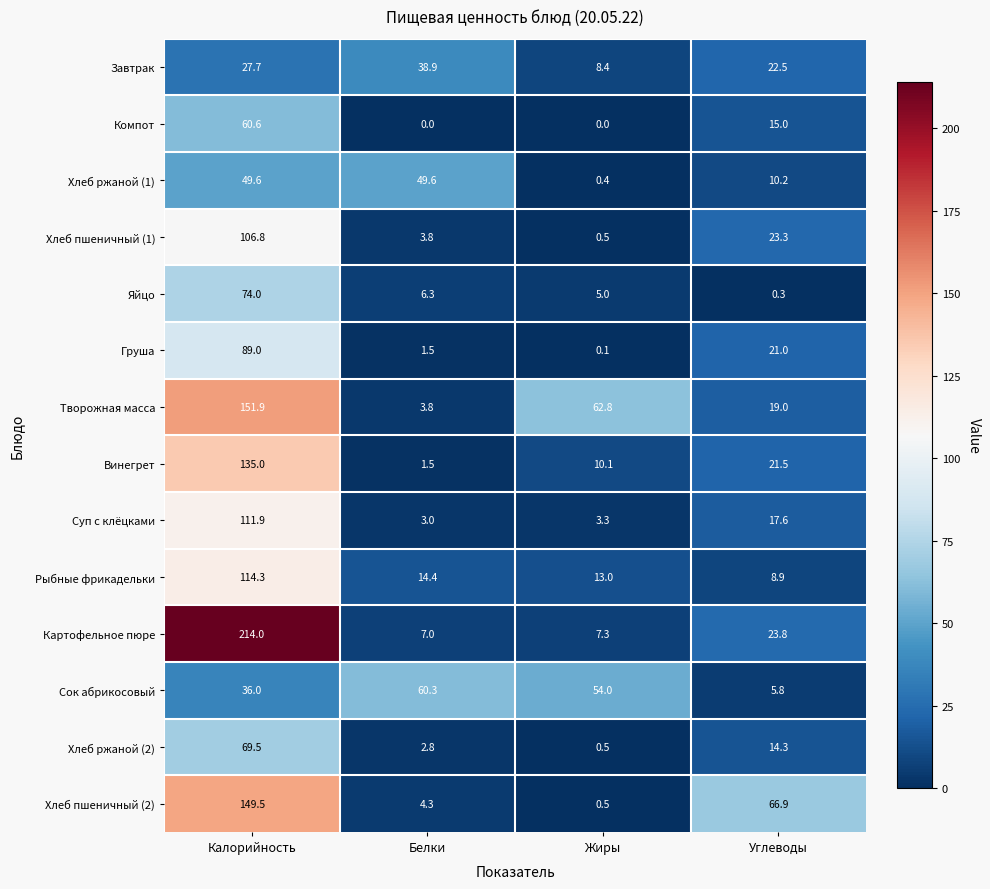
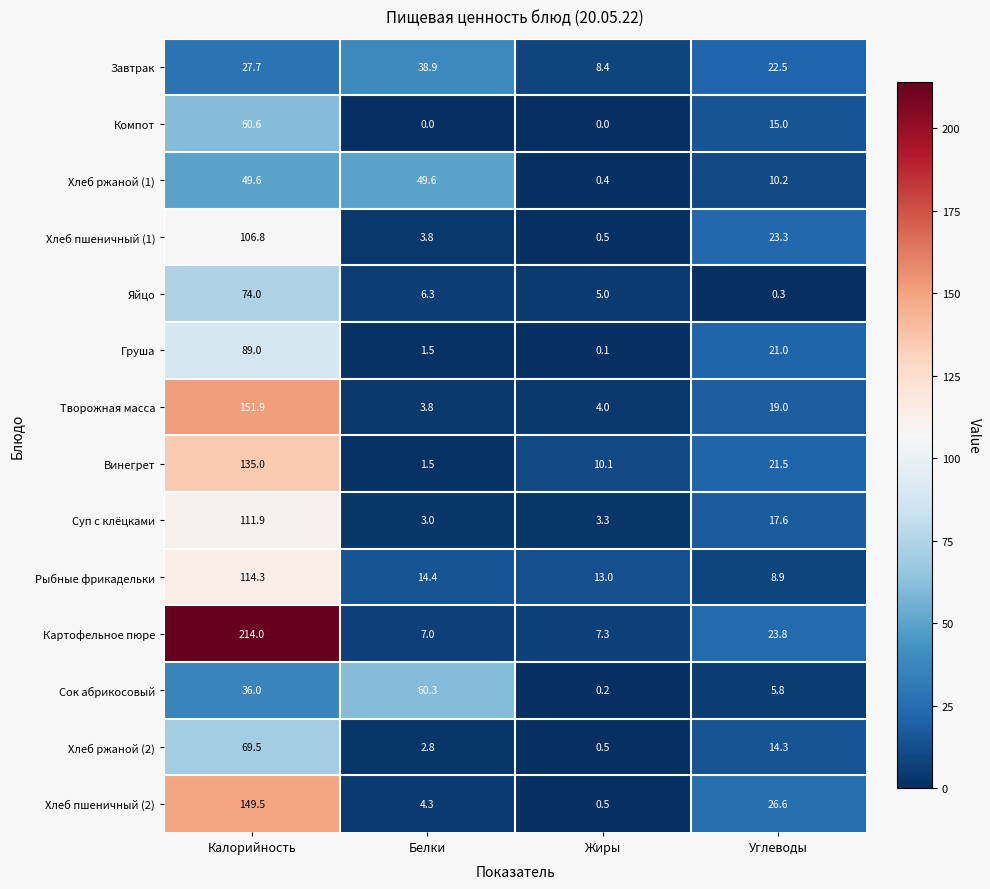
Творожная масса, Жиры: 62.8 -> 4.0
Сок абрикосовый, Жиры: 54.0 -> 0.2
Хлеб пшеничный (2), Углеводы: 66.9 -> 26.6
